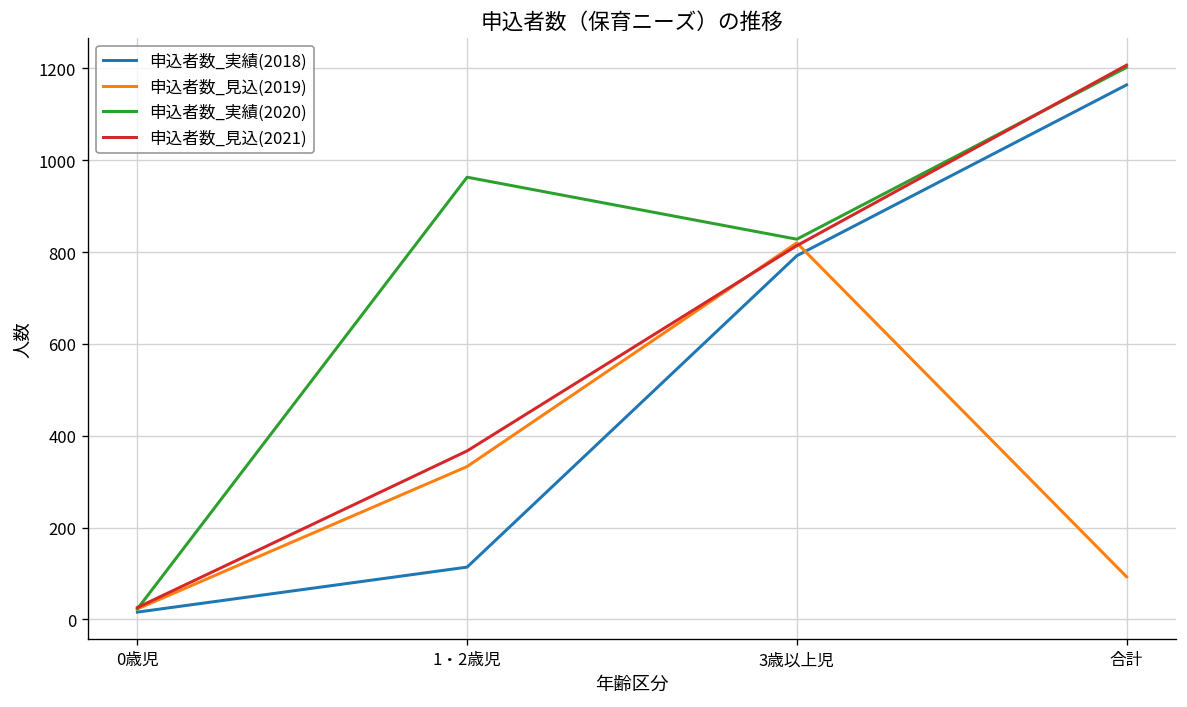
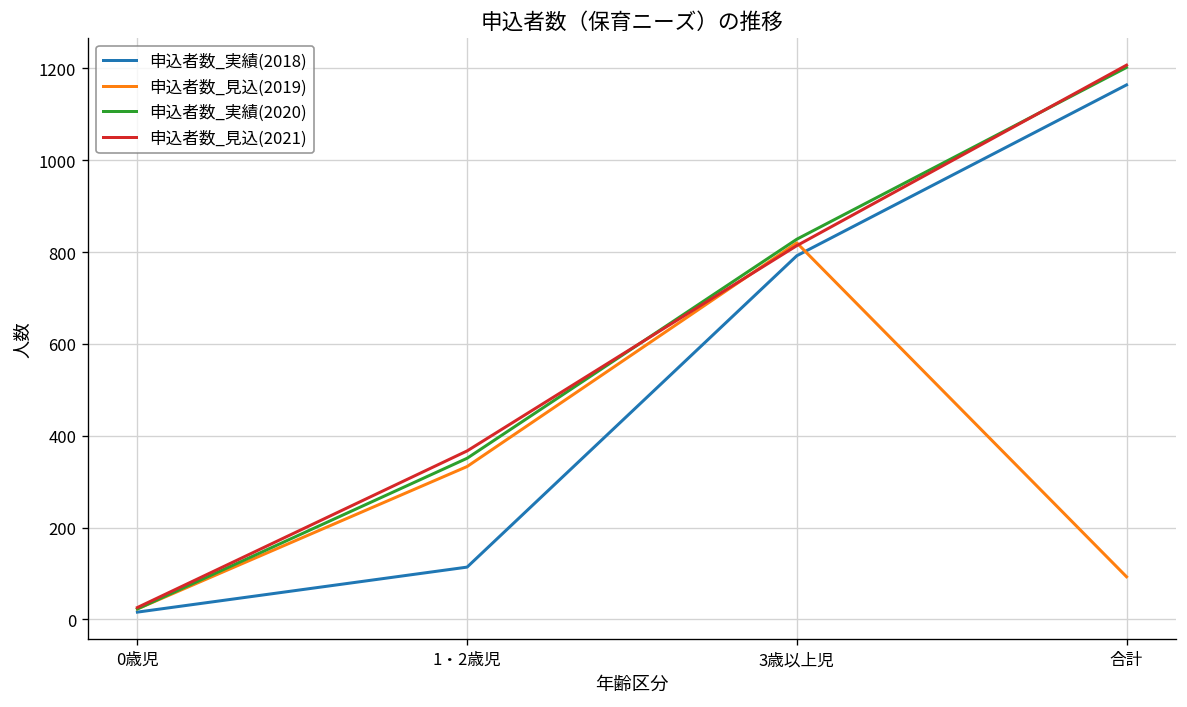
申込者数_実績(2020), 1・2歳児: 960 -> 350
